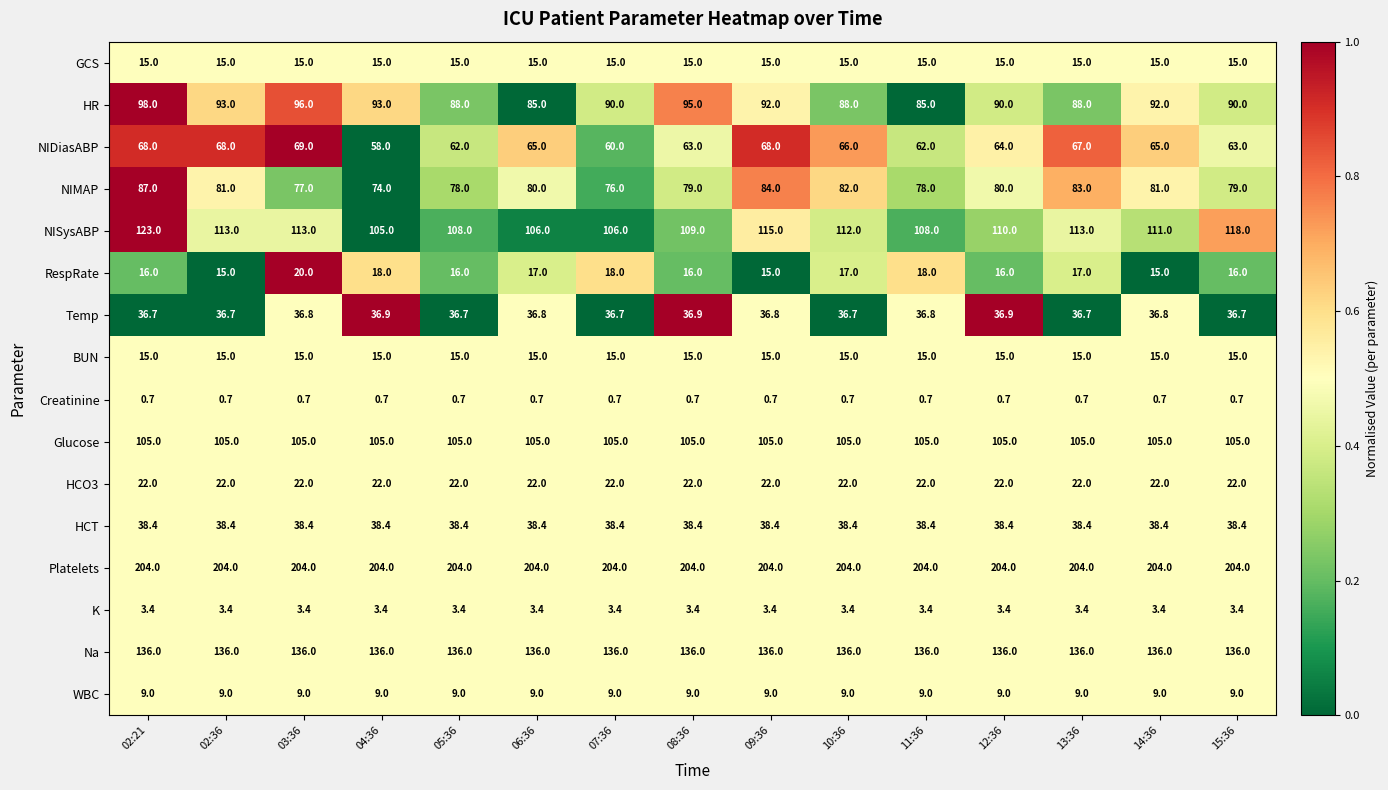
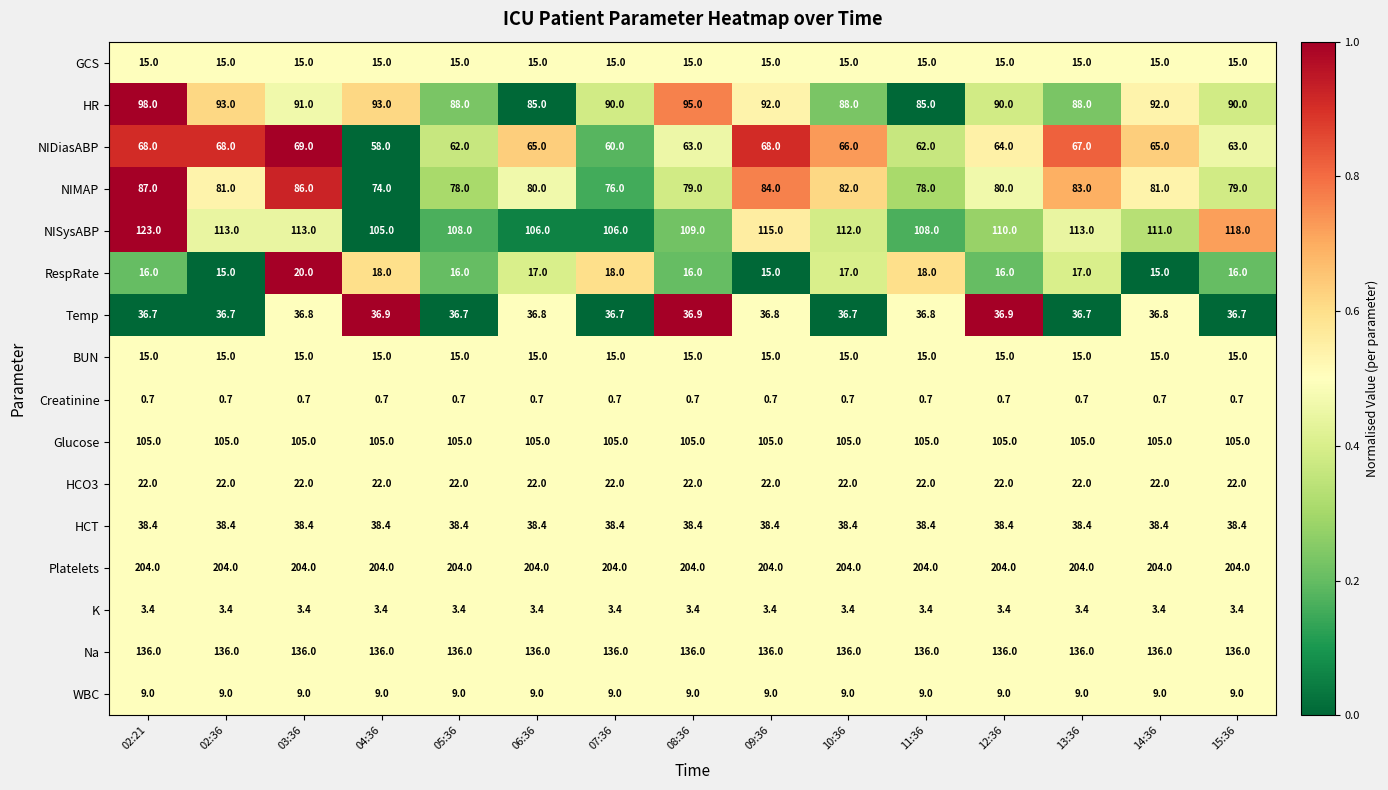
HR, 03:36: 96.0 -> 91.0
NIMAP, 03:36: 77.0 -> 86.0
